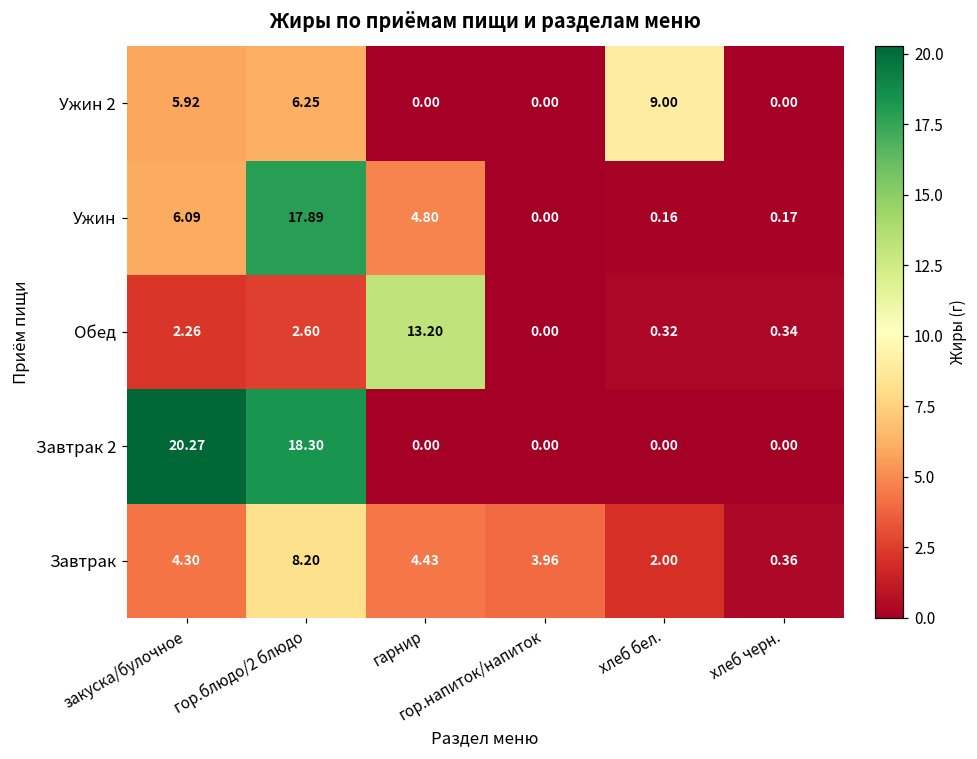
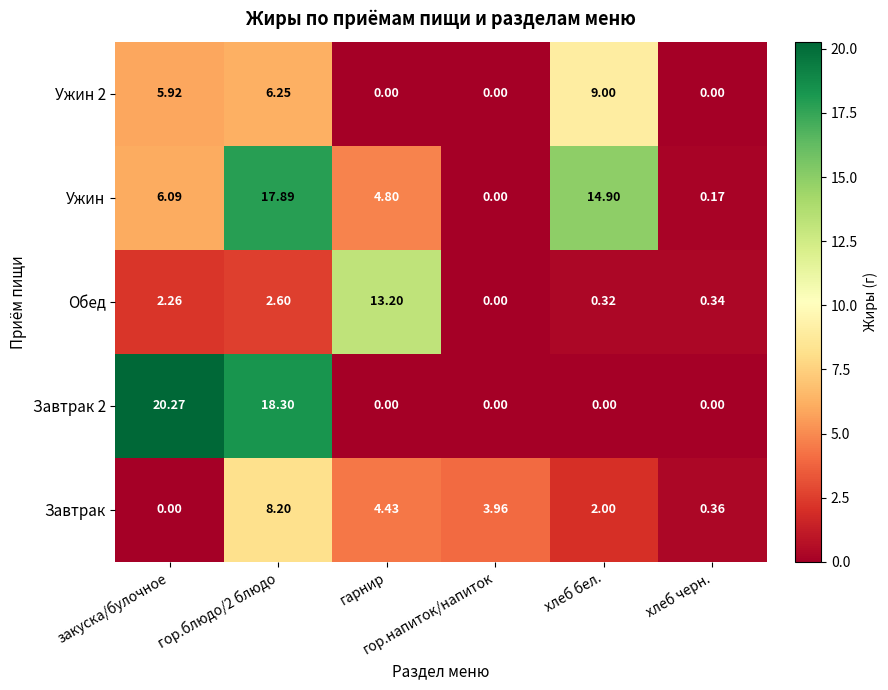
Ужин, хлеб бел.: 0.16 -> 14.90
Завтрак, закуска/булочное: 4.30 -> 0.00
